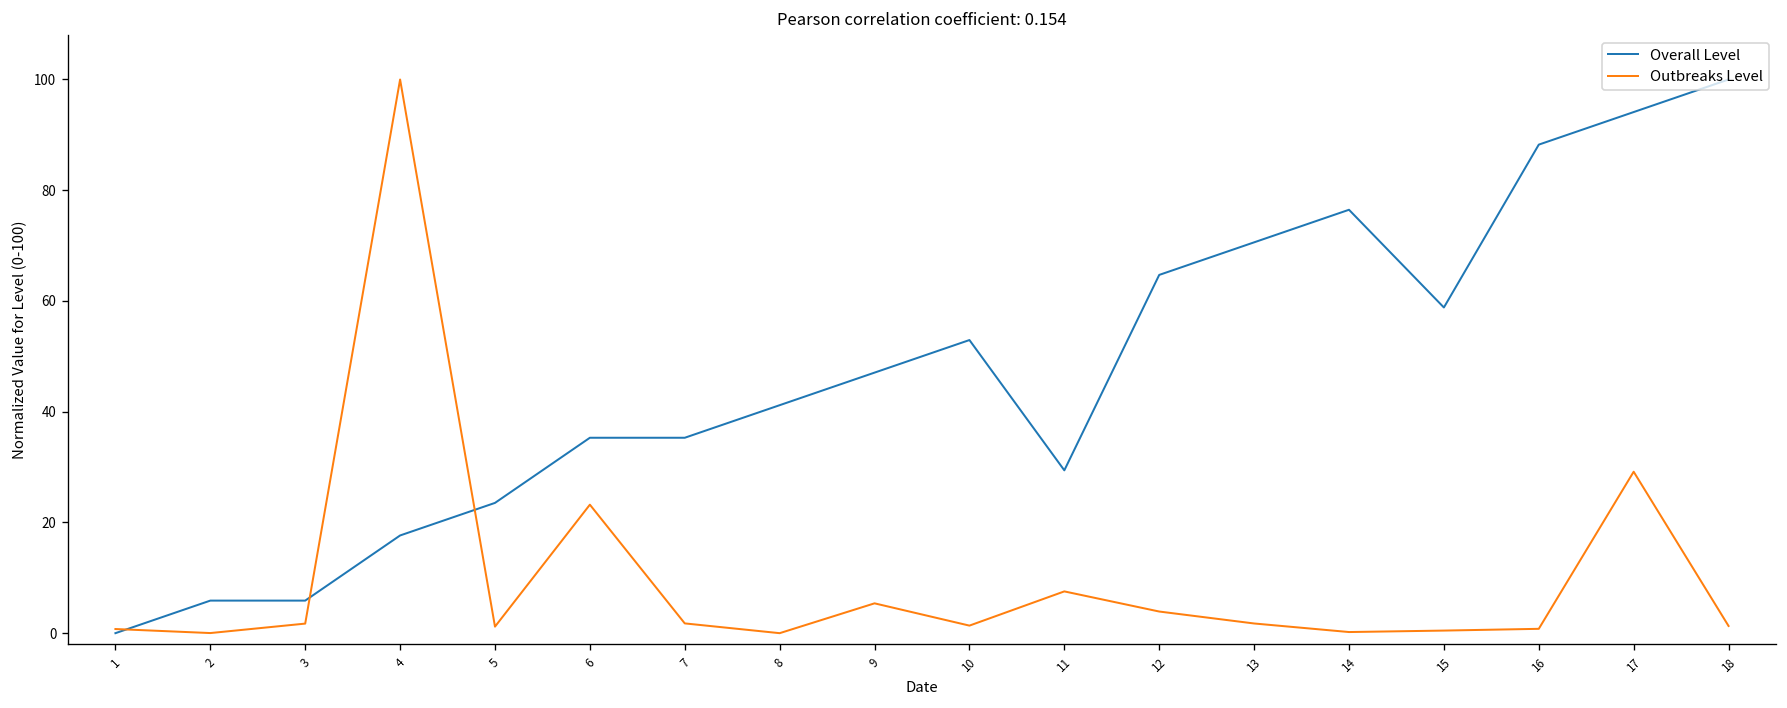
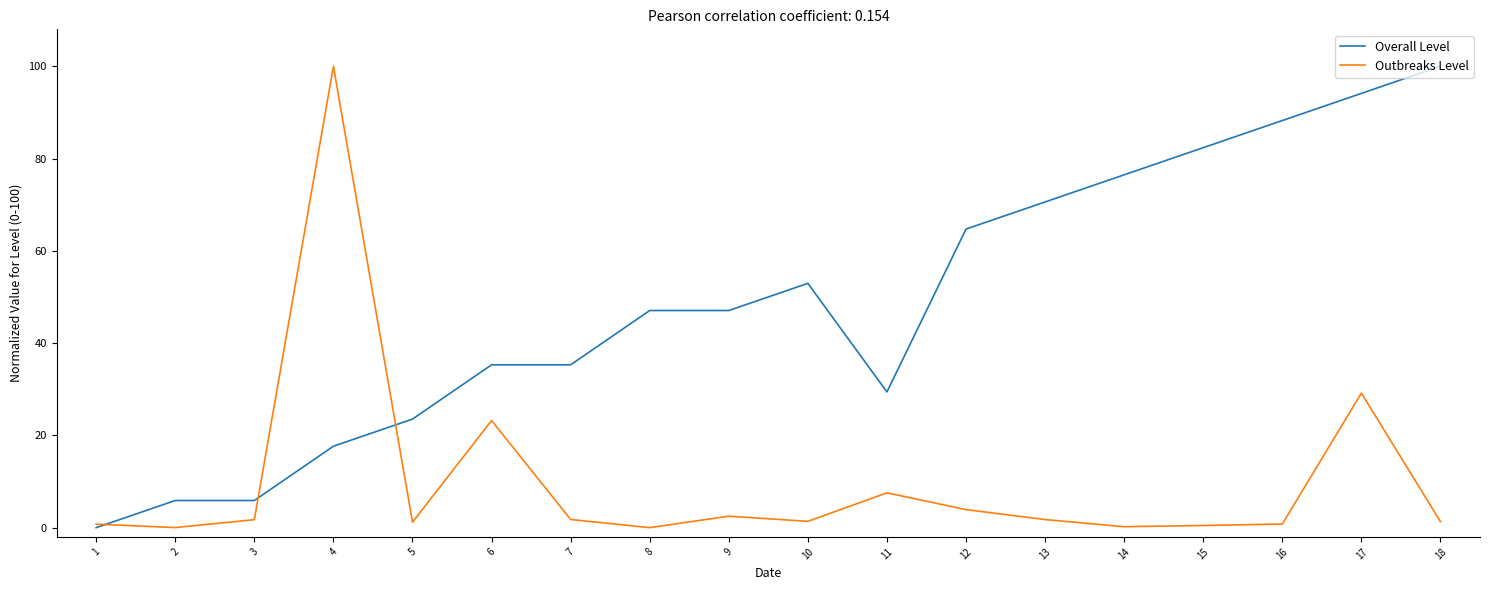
Overall Level, 8: 41 -> 47
Outbreaks Level, 9: 5 -> 2
Overall Level, 15: 59 -> 82
